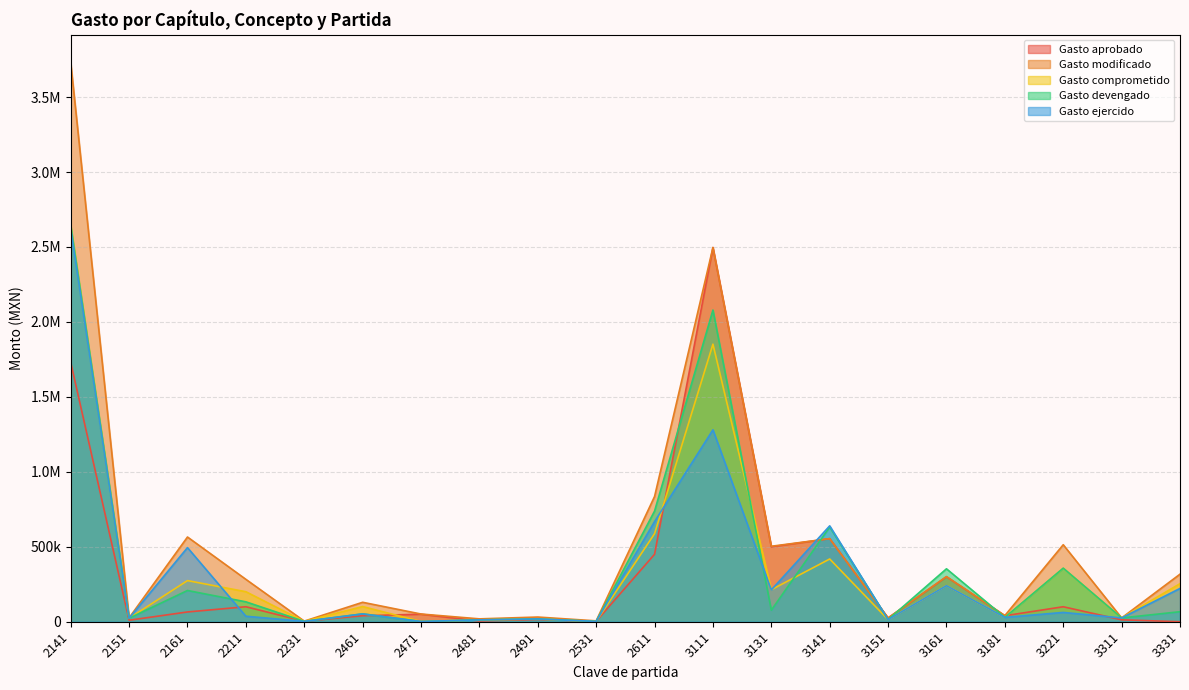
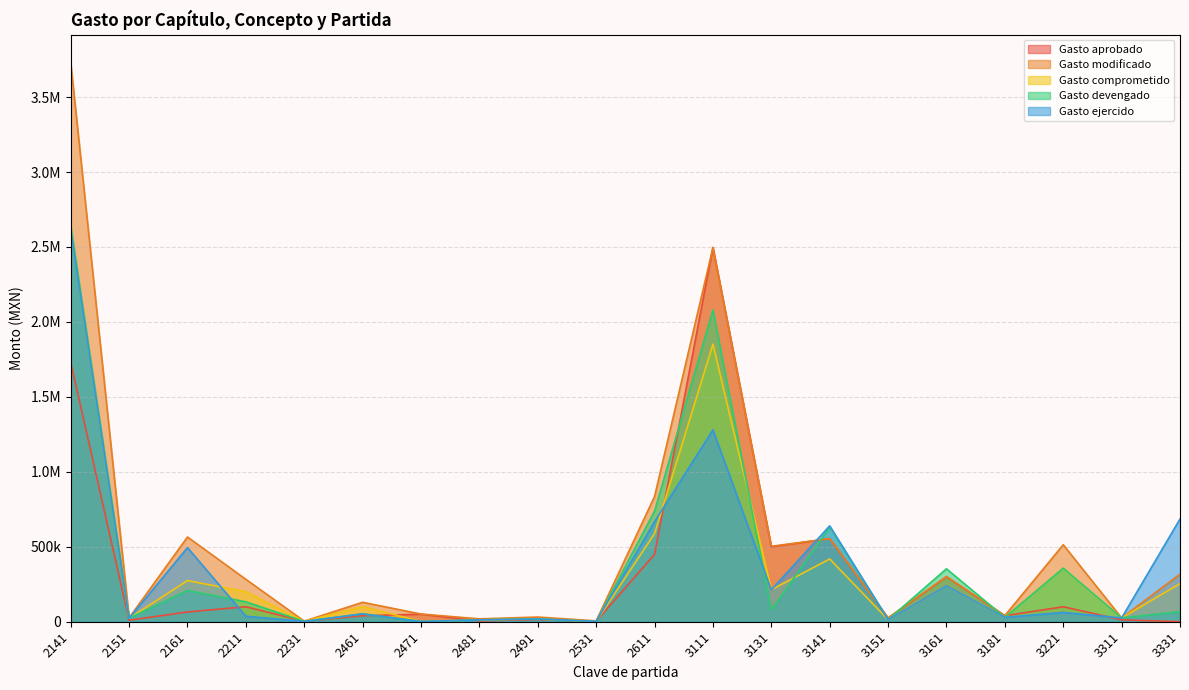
Gasto ejercido, 3331: 220000 -> 690000
